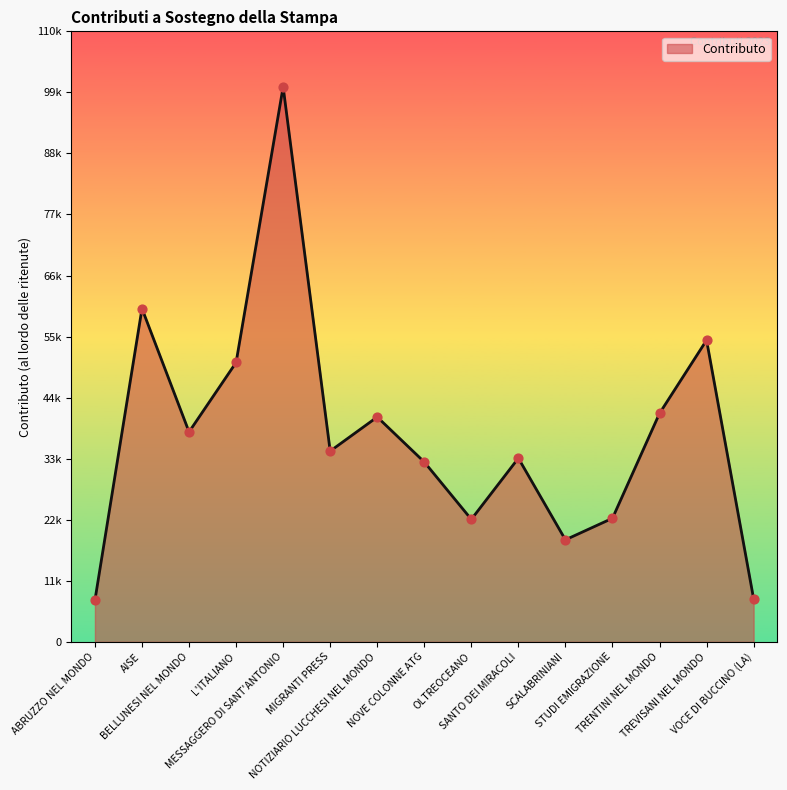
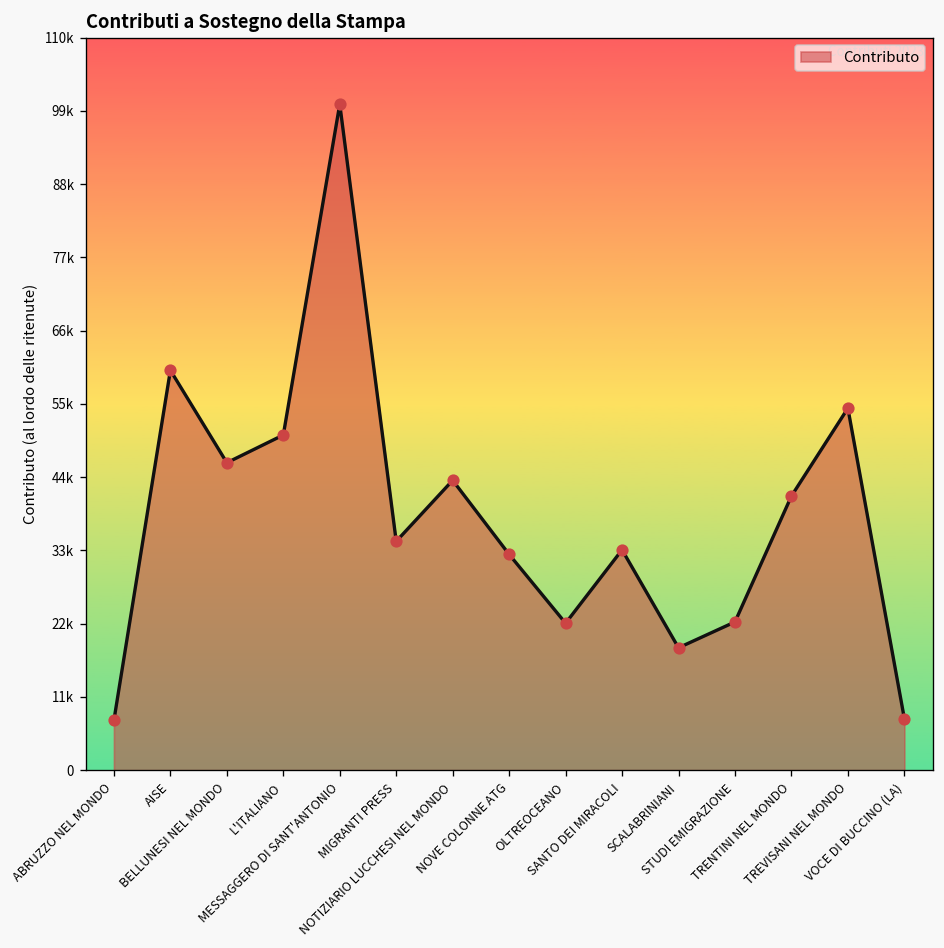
BELLUNESI NEL MONDO: 38000 -> 46000
NOTIZIARIO LUCCHESI NEL MONDO: 41000 -> 44000
